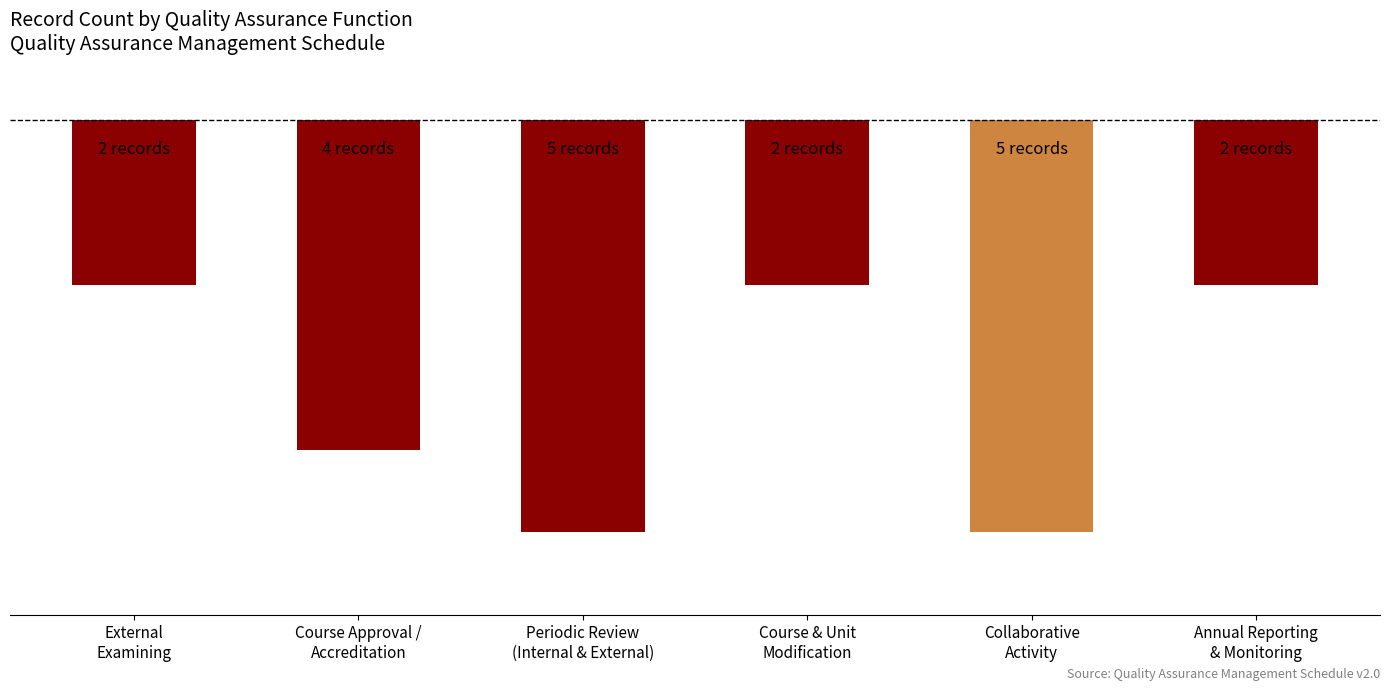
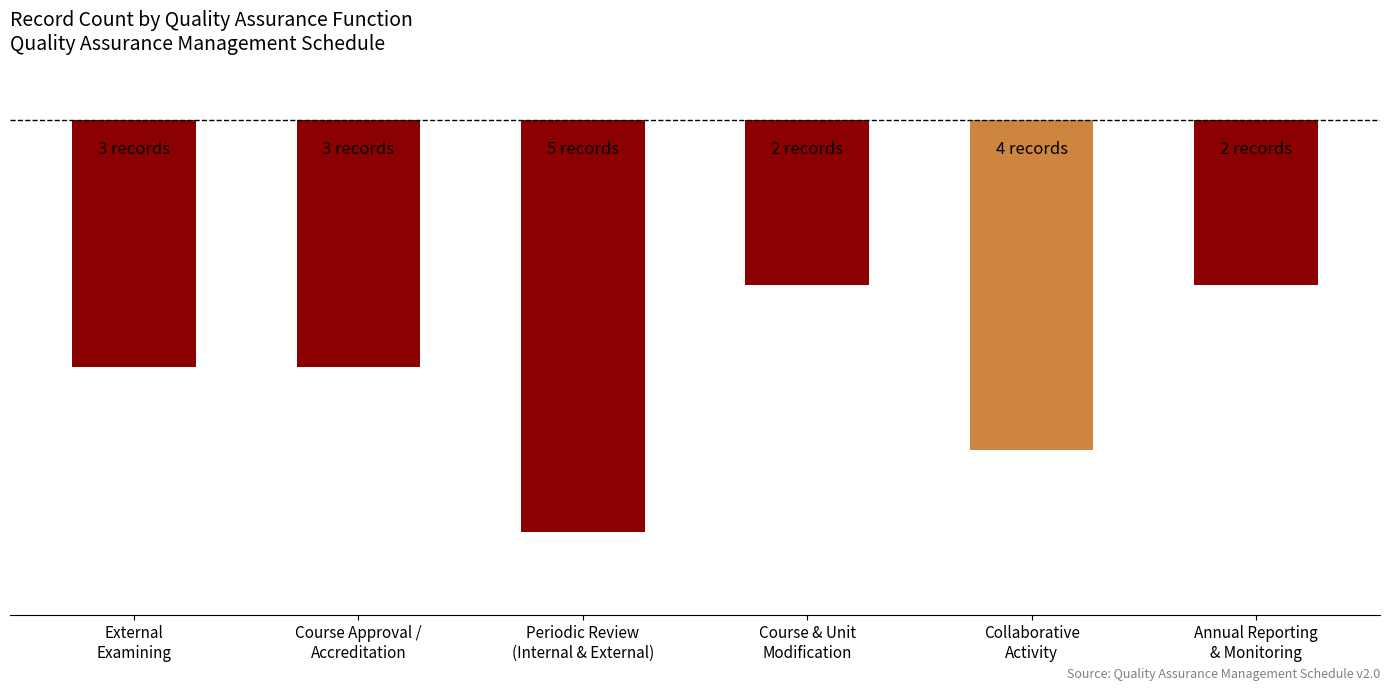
External Examining: 2 -> 3
Course Approval / Accreditation: 4 -> 3
Collaborative Activity: 5 -> 4
